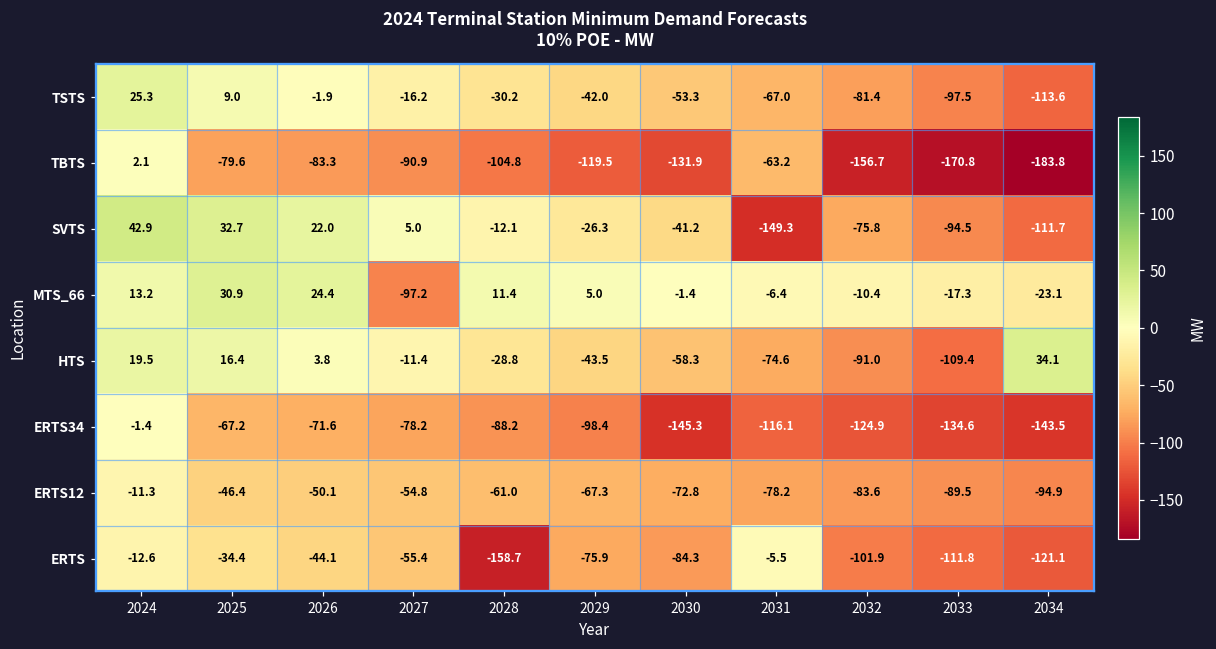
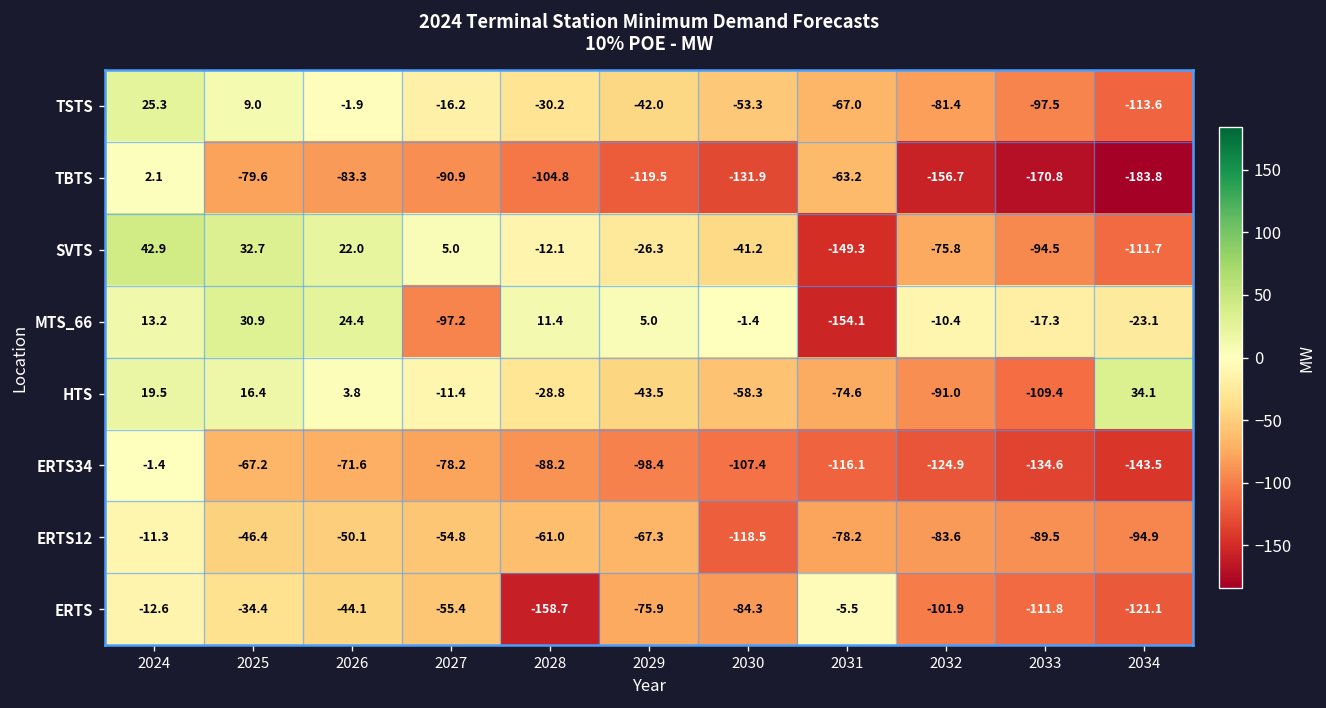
MTS_66, 2031: -6.4 -> -154.1
ERTS34, 2030: -145.3 -> -107.4
ERTS12, 2030: -72.8 -> -118.5
